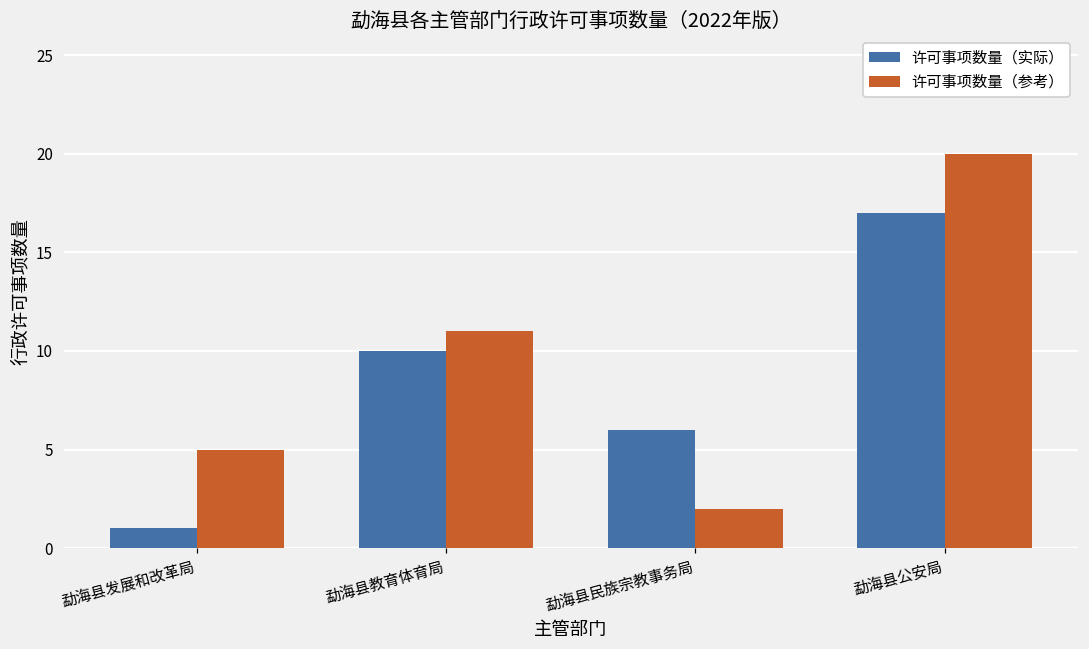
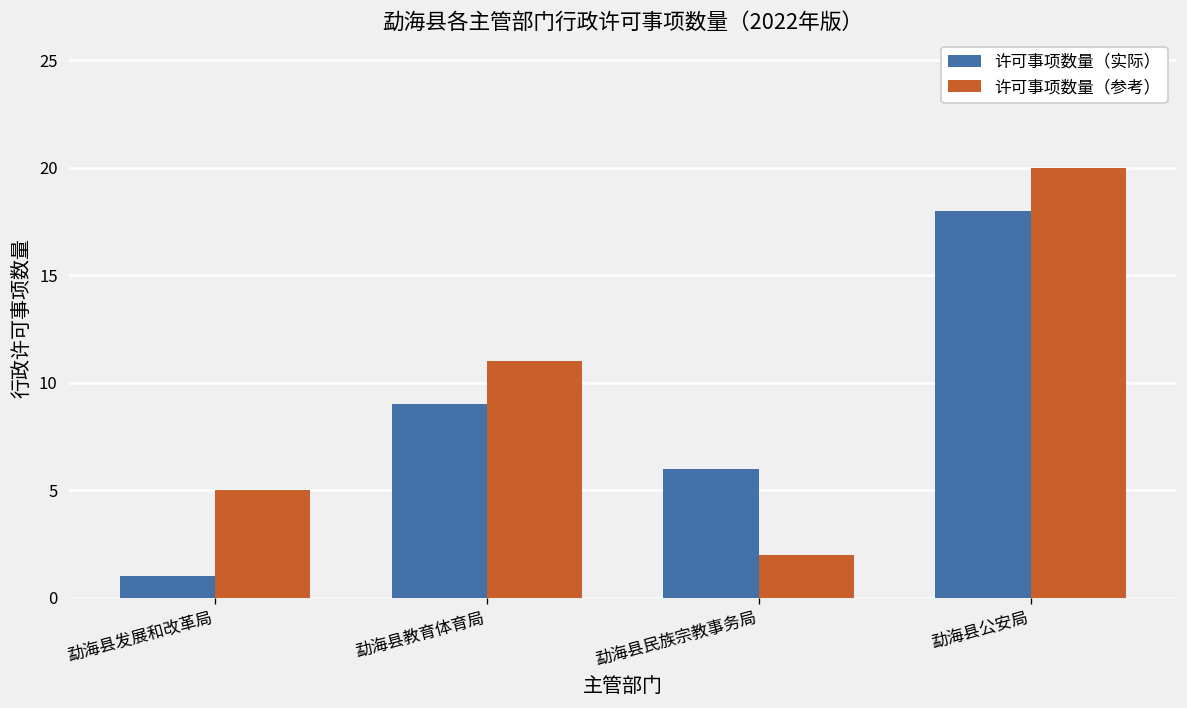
许可事项数量（实际）, 勐海县教育体育局: 10 -> 9
许可事项数量（实际）, 勐海县公安局: 17 -> 18
